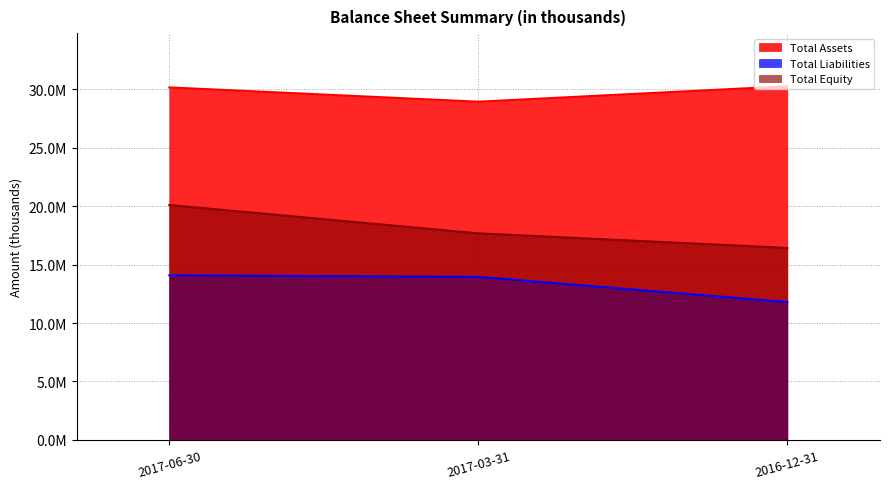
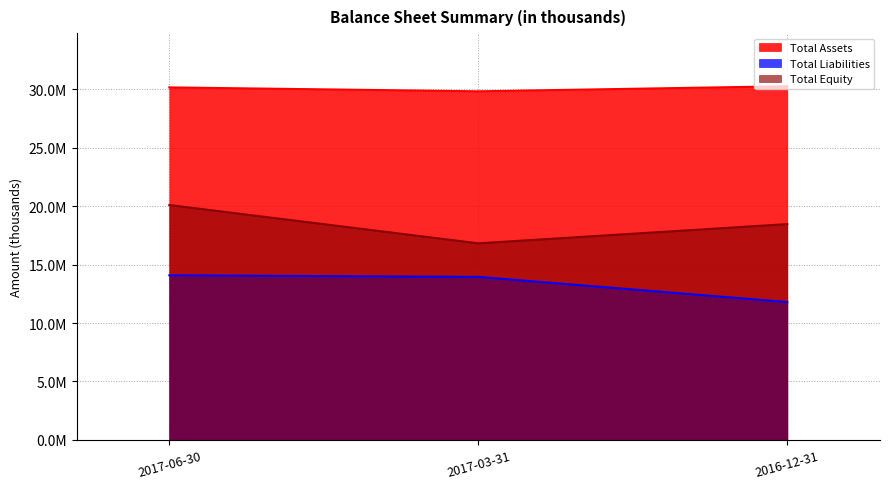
Total Assets, 2017-03-31: 28900000 -> 29800000
Total Equity, 2017-03-31: 17700000 -> 16800000
Total Equity, 2016-12-31: 16400000 -> 18500000
